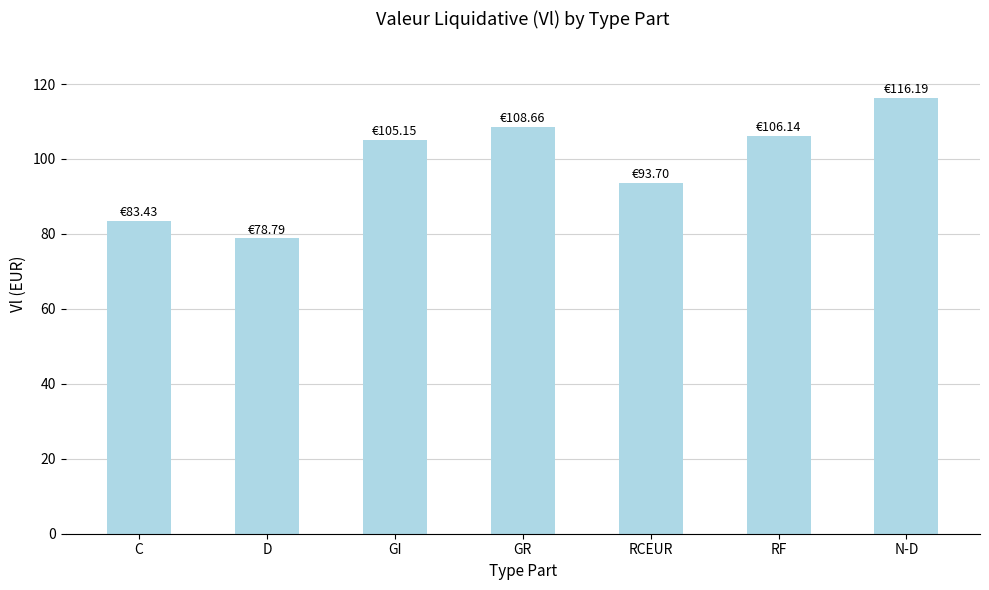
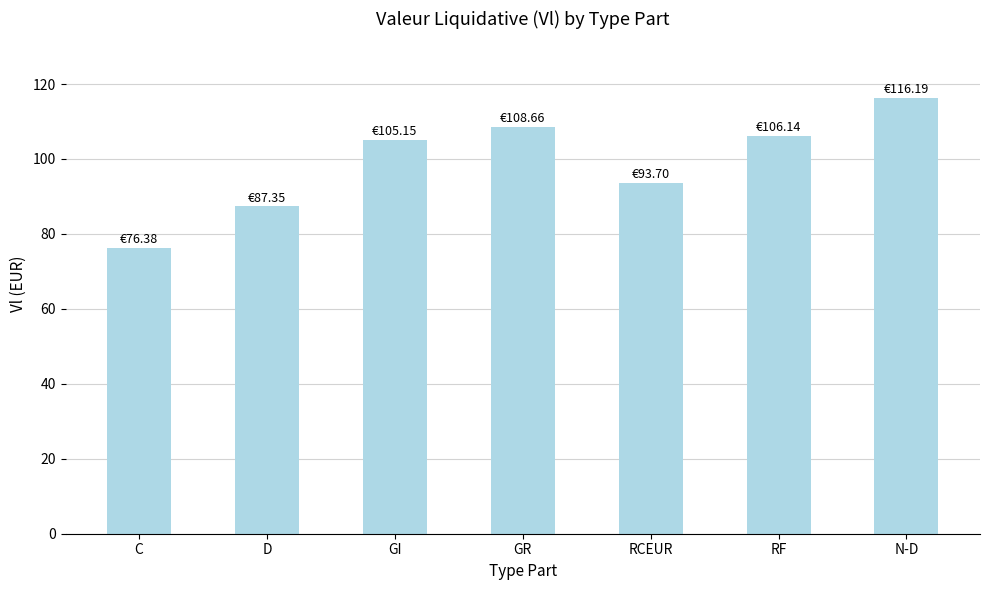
C: €83.43 -> €76.38
D: €78.79 -> €87.35
